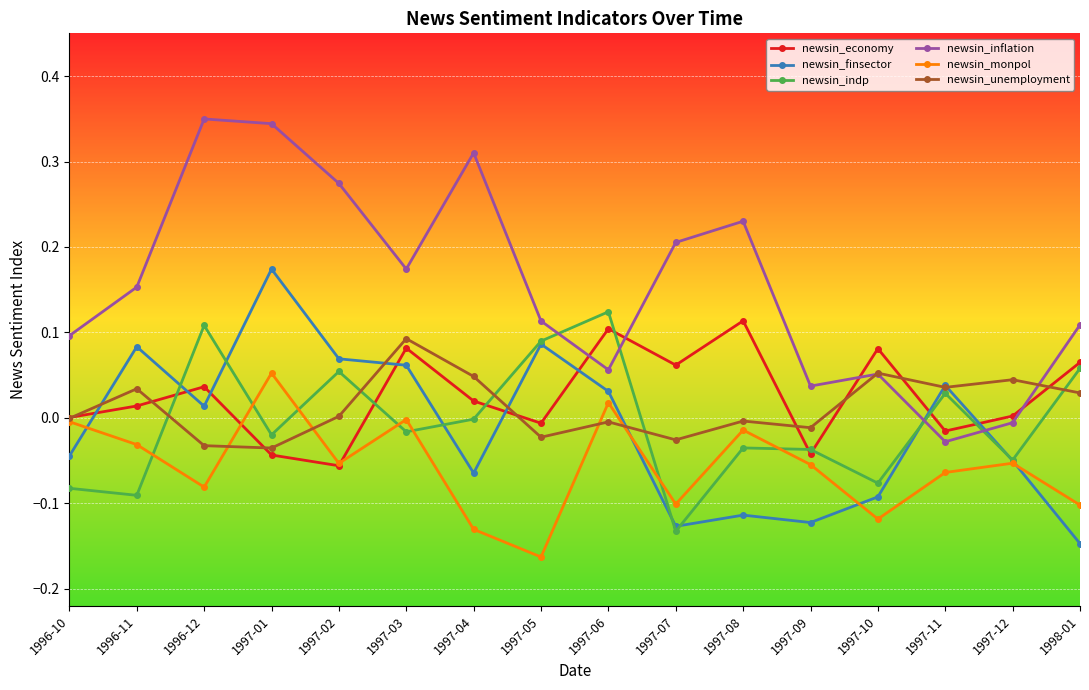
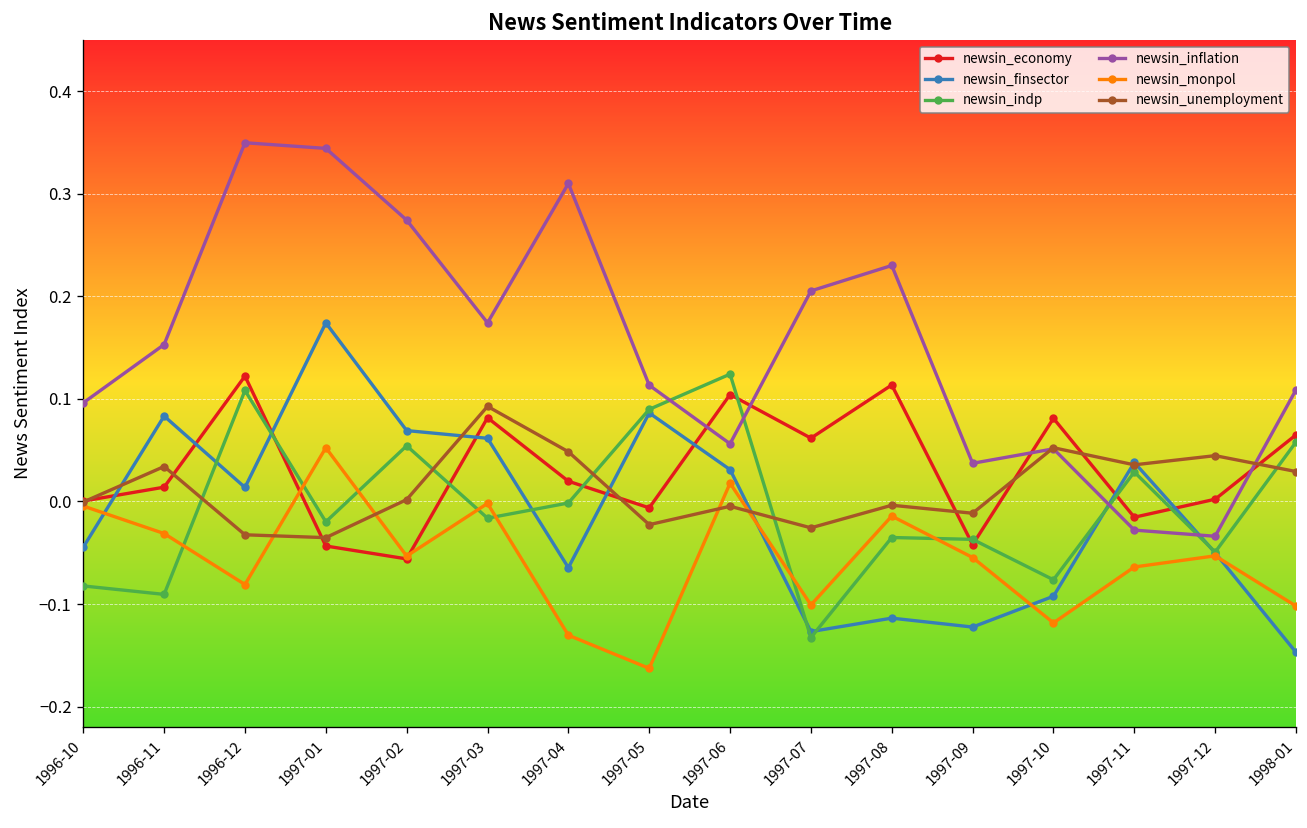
newsin_economy, 1996-12: 0.04 -> 0.12
newsin_inflation, 1997-12: -0.01 -> -0.03
